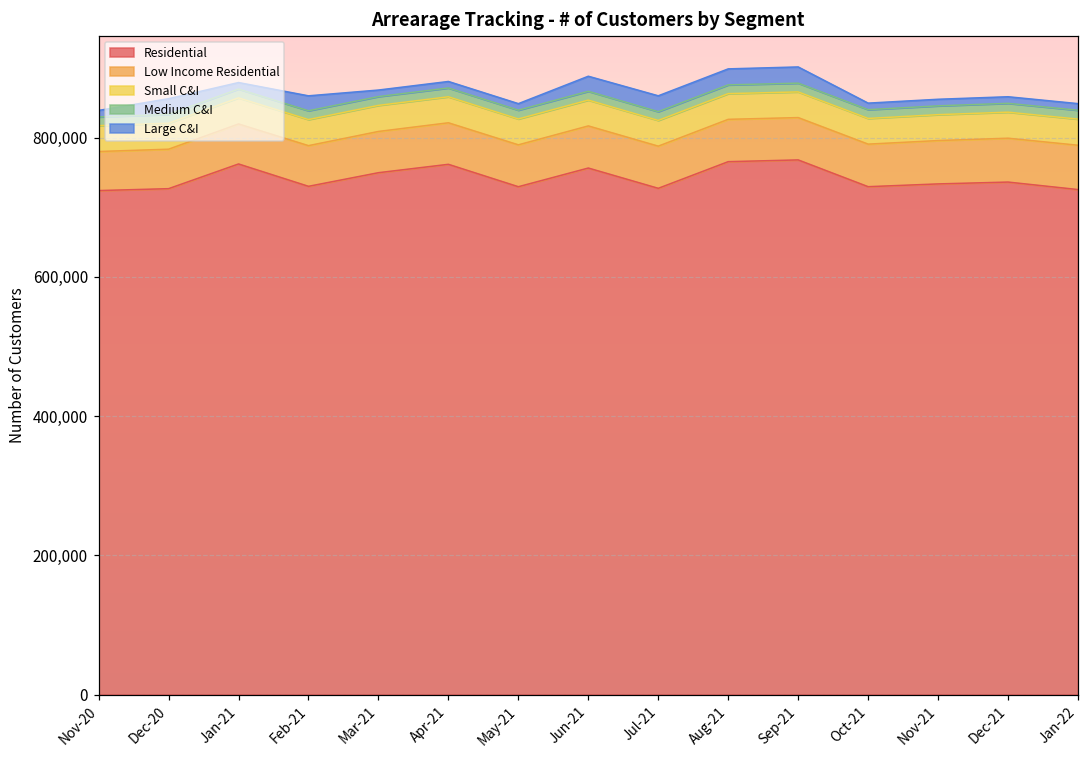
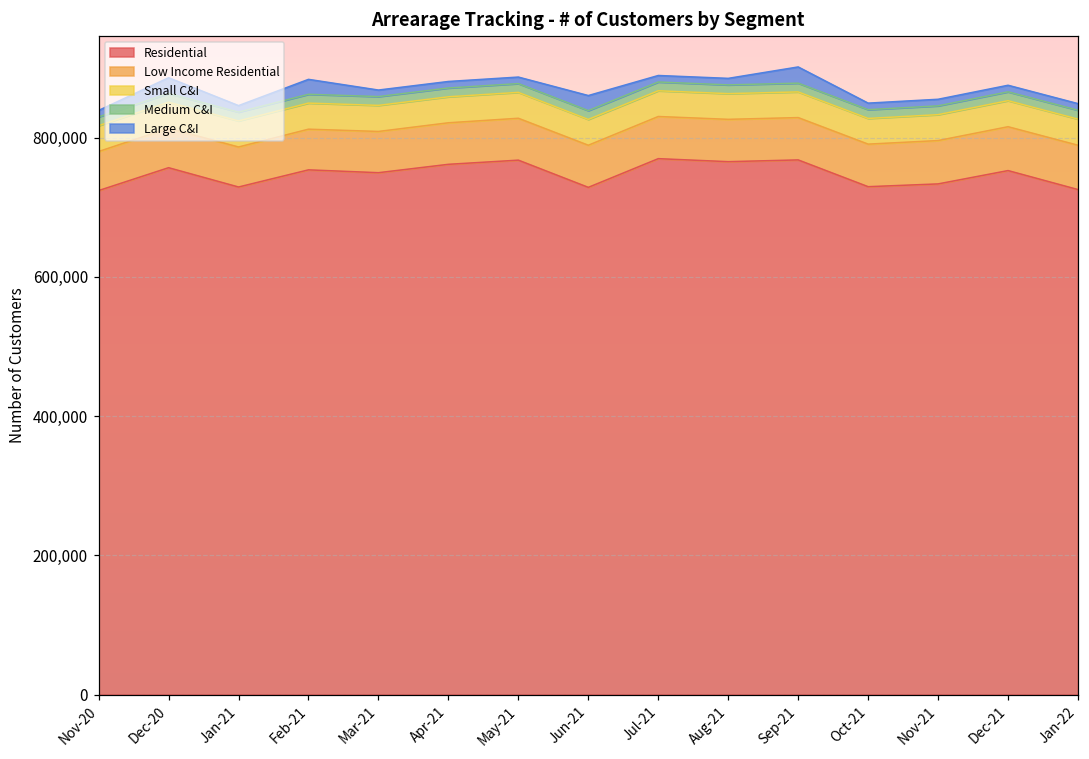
Residential, Dec-20: 730,000 -> 760,000
Residential, Jan-21: 760,000 -> 730,000
Residential, Feb-21: 730,000 -> 750,000
Residential, May-21: 730,000 -> 770,000
Residential, Jun-21: 760,000 -> 730,000
Residential, Jul-21: 730,000 -> 770,000
Large C&I, Jul-21: 20,000 -> 10,000
Large C&I, Aug-21: 20,000 -> 10,000
Residential, Dec-21: 740,000 -> 750,000
